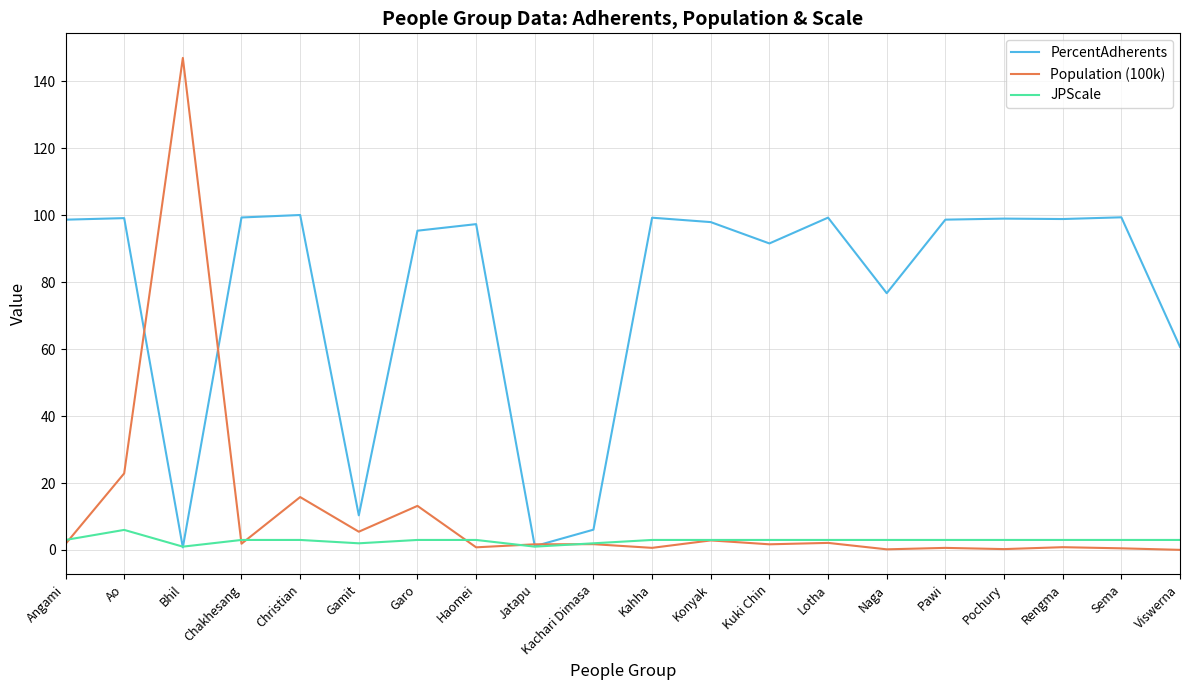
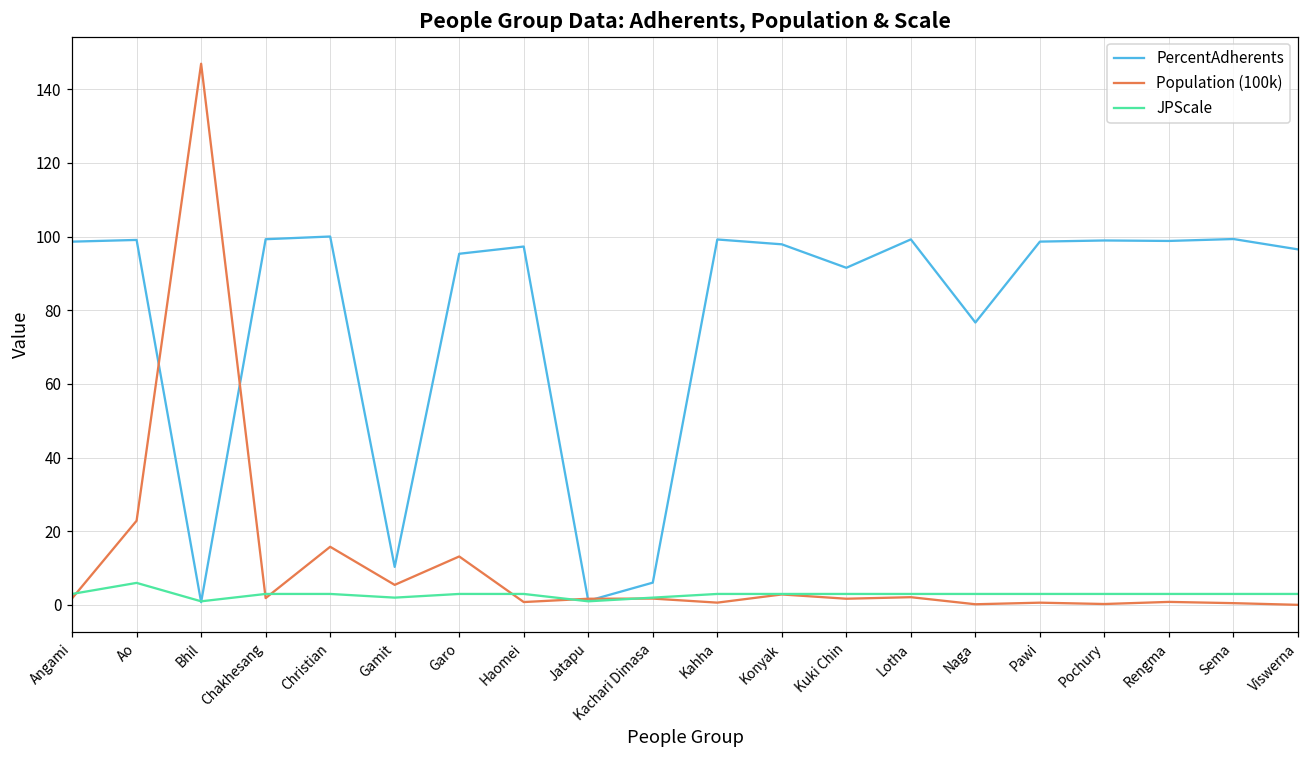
PercentAdherents, Viswerna: 61 -> 97
